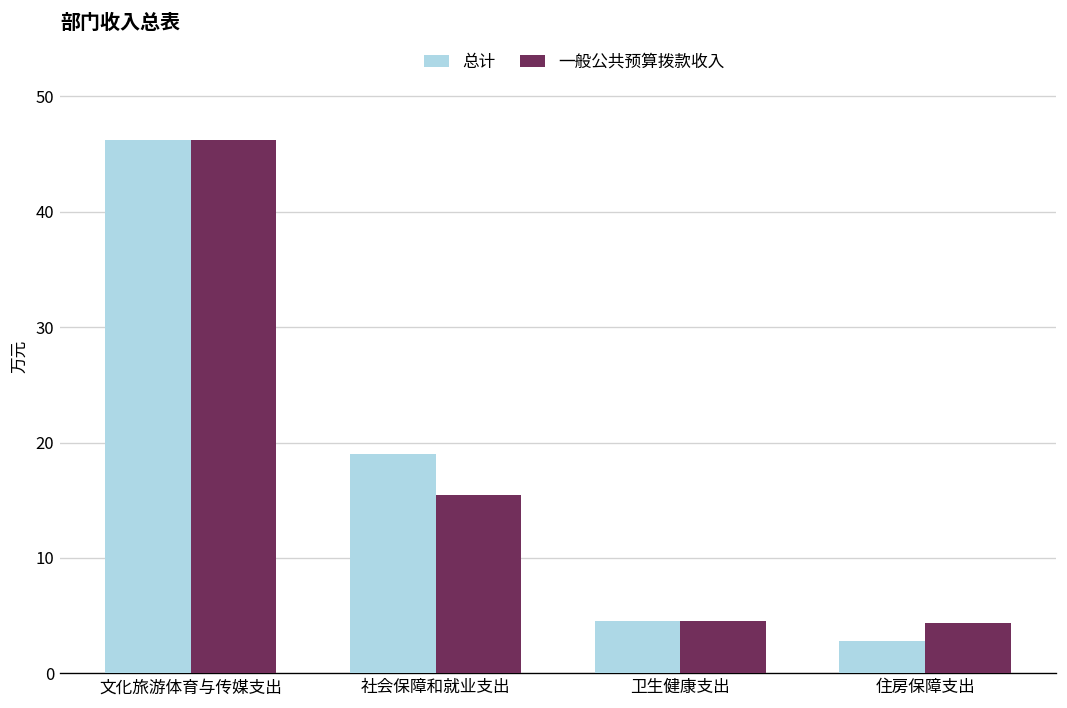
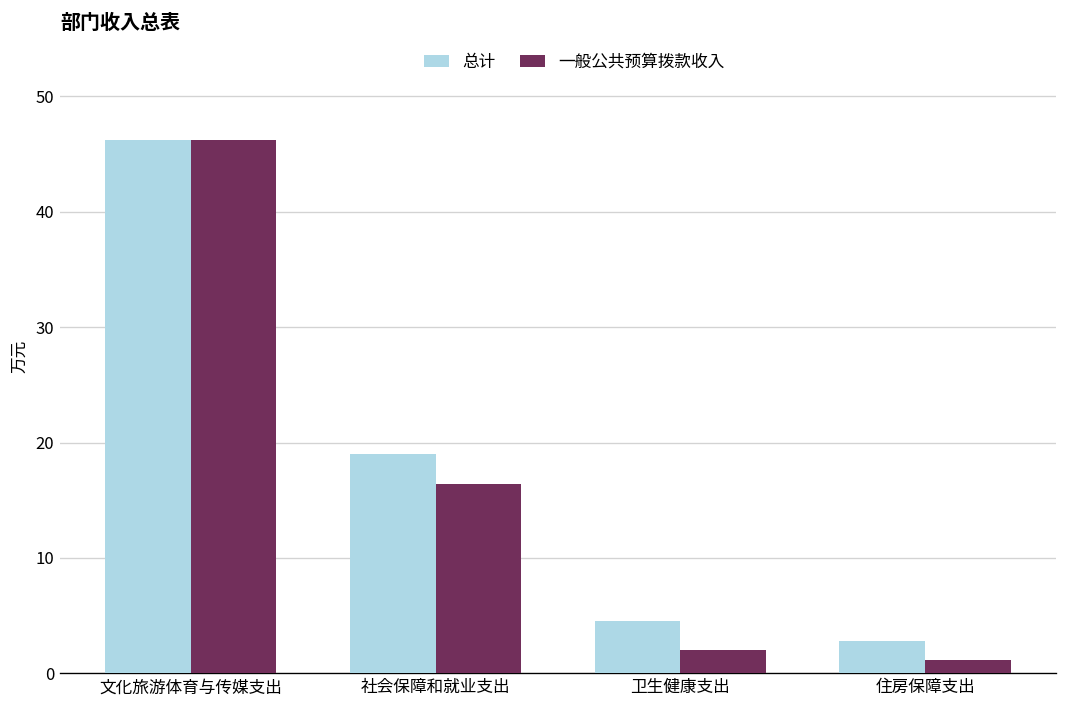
一般公共预算拨款收入, 社会保障和就业支出: 15.5 -> 16.4
一般公共预算拨款收入, 卫生健康支出: 5 -> 2
一般公共预算拨款收入, 住房保障支出: 4 -> 1
